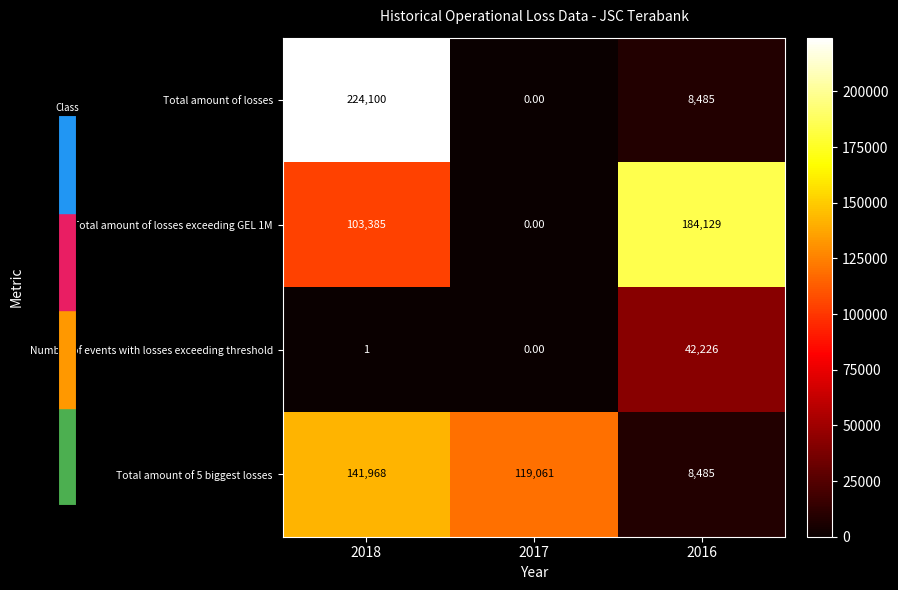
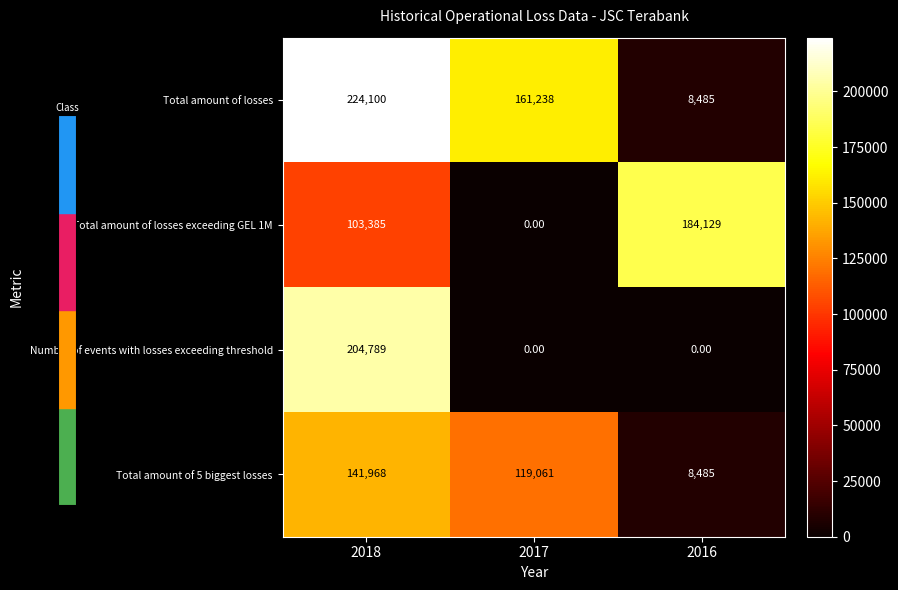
Total amount of losses, 2017: 0.00 -> 161,238
Number of events with losses exceeding threshold, 2018: 1 -> 204,789
Number of events with losses exceeding threshold, 2016: 42,226 -> 0.00
